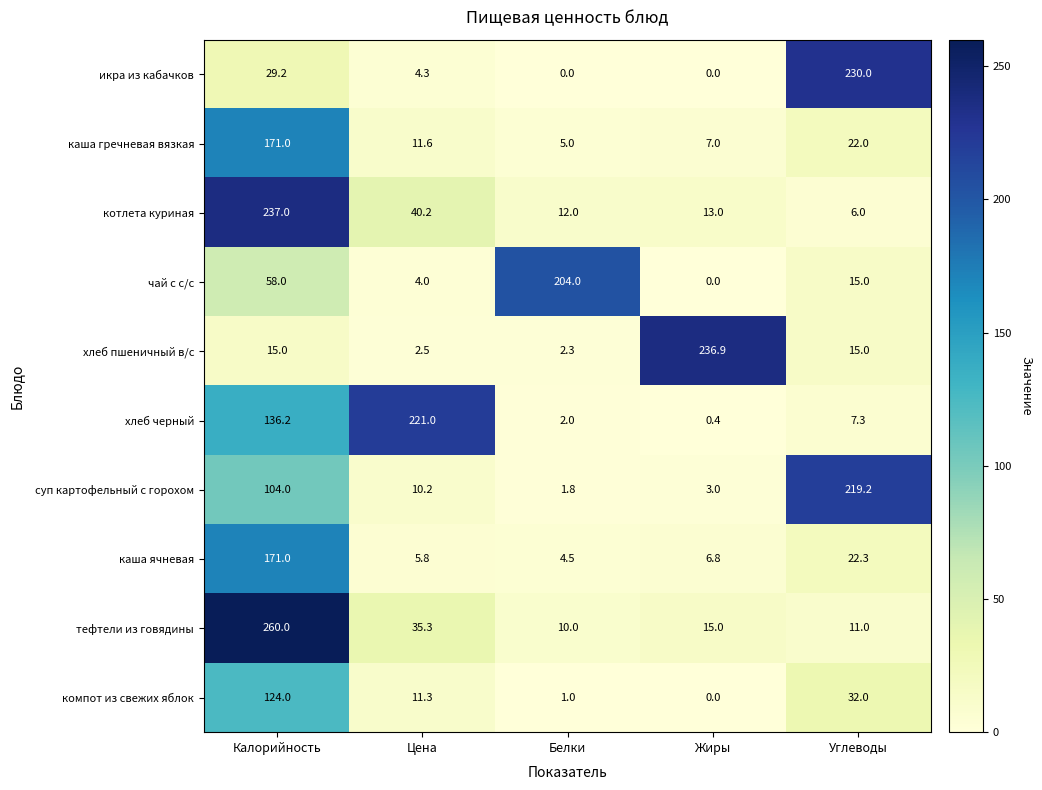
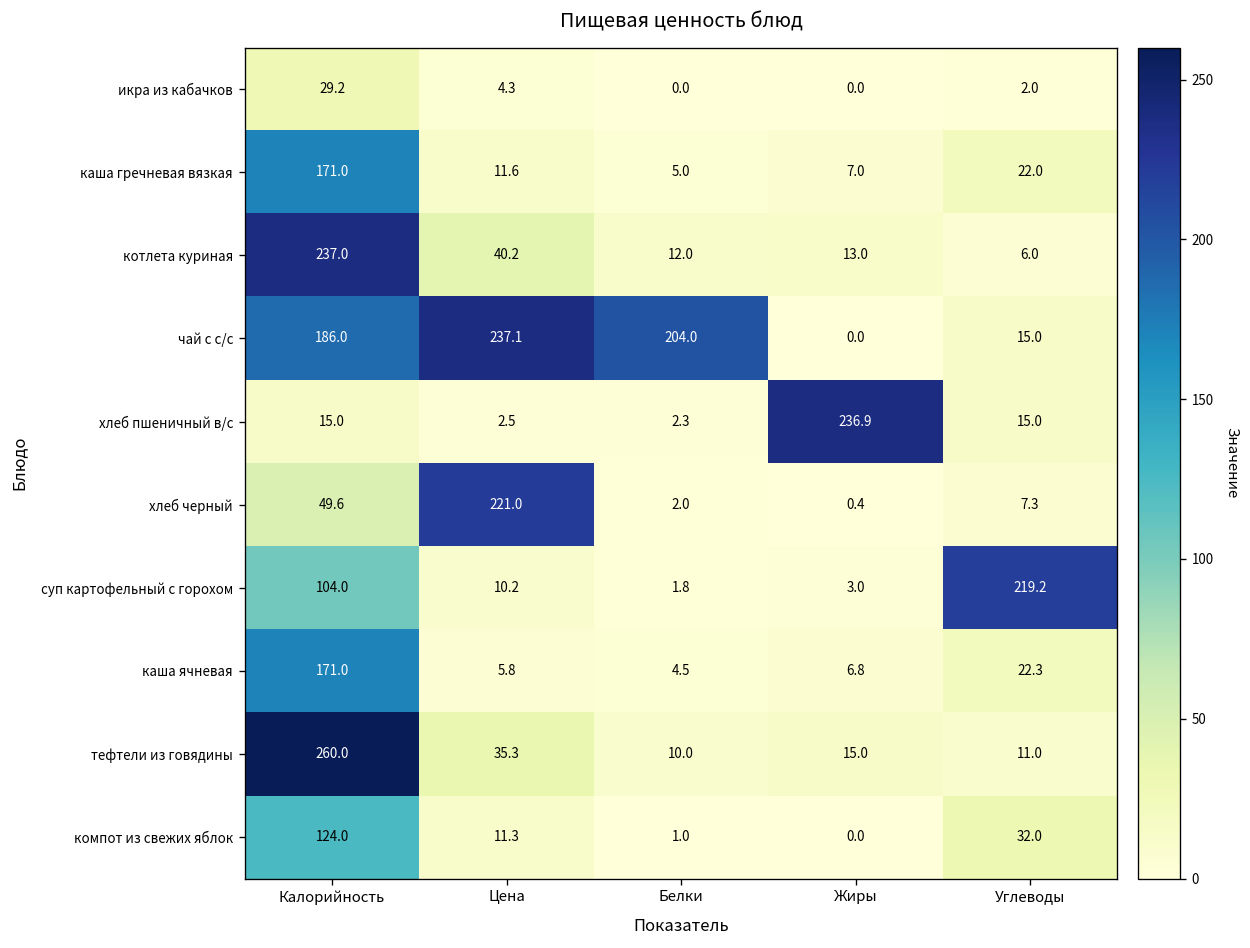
икра из кабачков, Углеводы: 230.0 -> 2.0
чай с с/с, Калорийность: 58.0 -> 186.0
чай с с/с, Цена: 4.0 -> 237.1
хлеб черный, Калорийность: 136.2 -> 49.6
